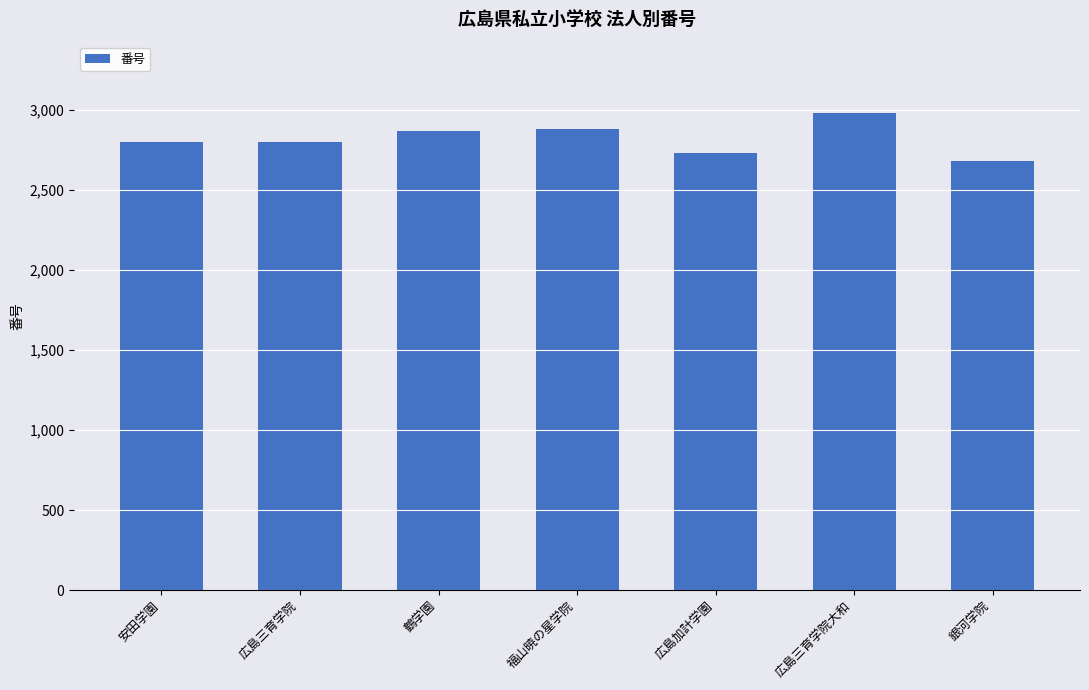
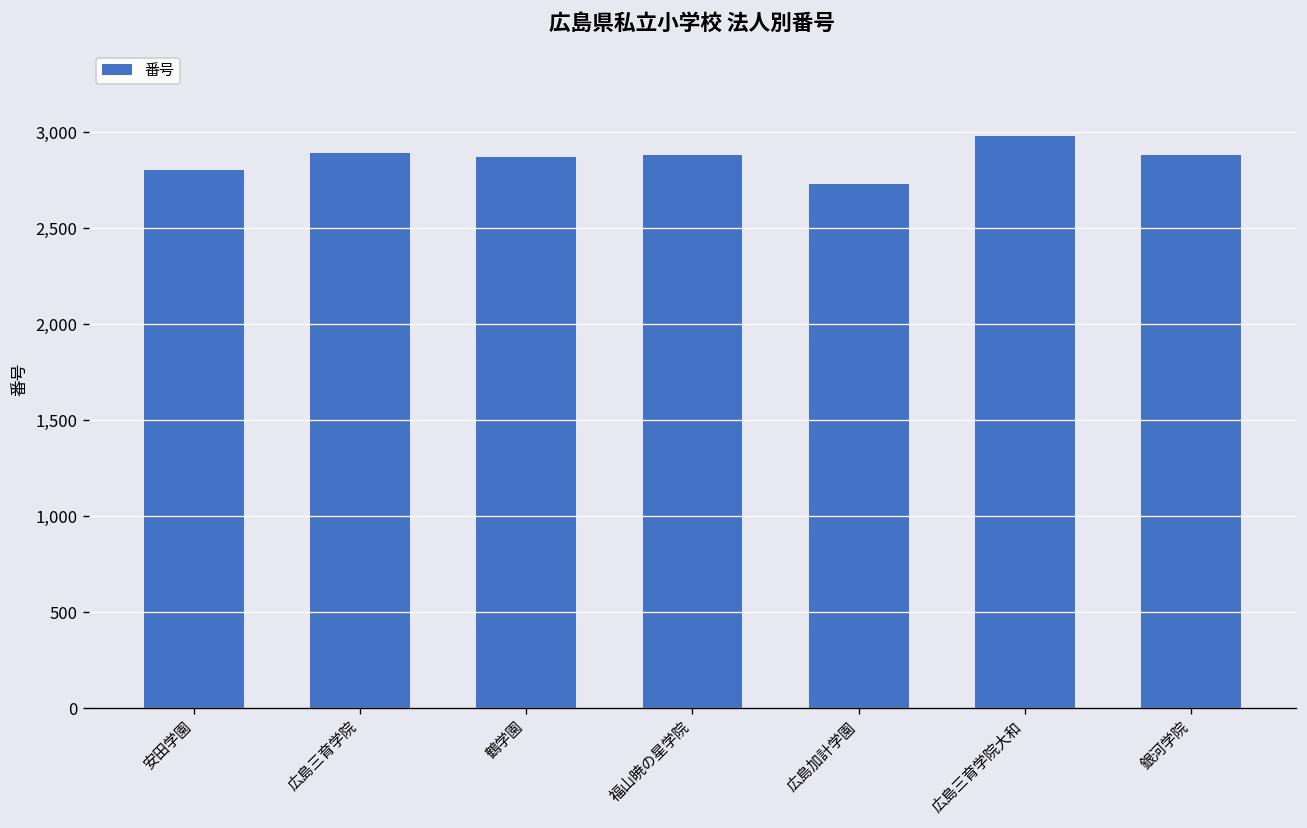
広島三育学院: 2,800 -> 2,890
銀河学院: 2,680 -> 2,880
